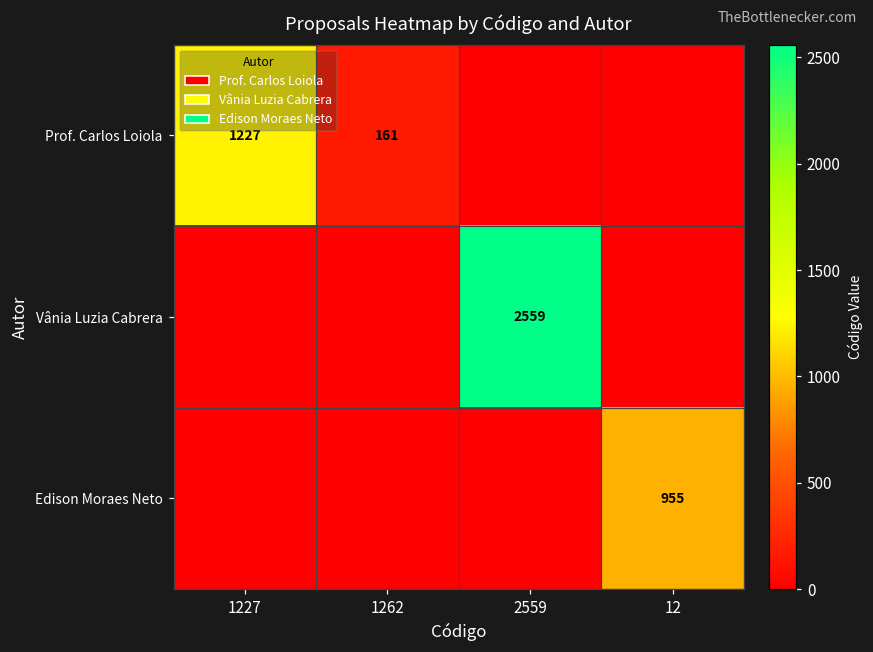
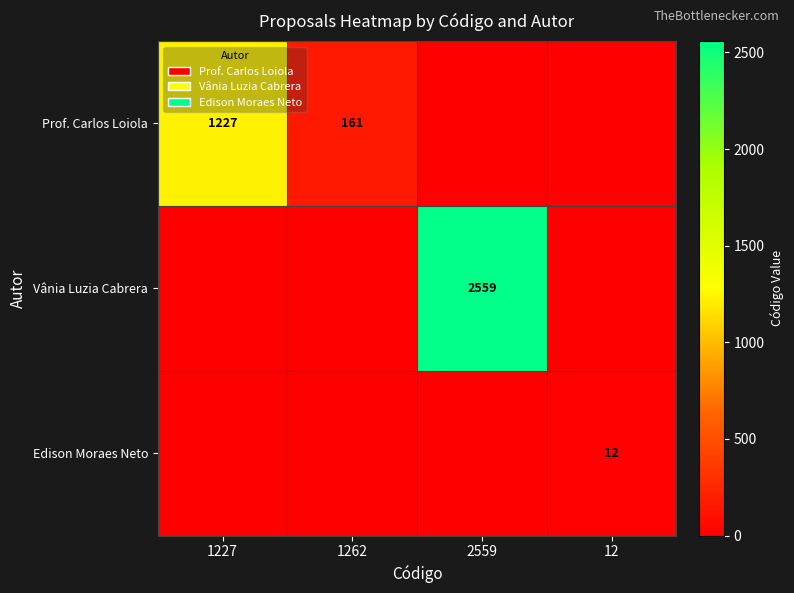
Edison Moraes Neto, 12: 955 -> 12
